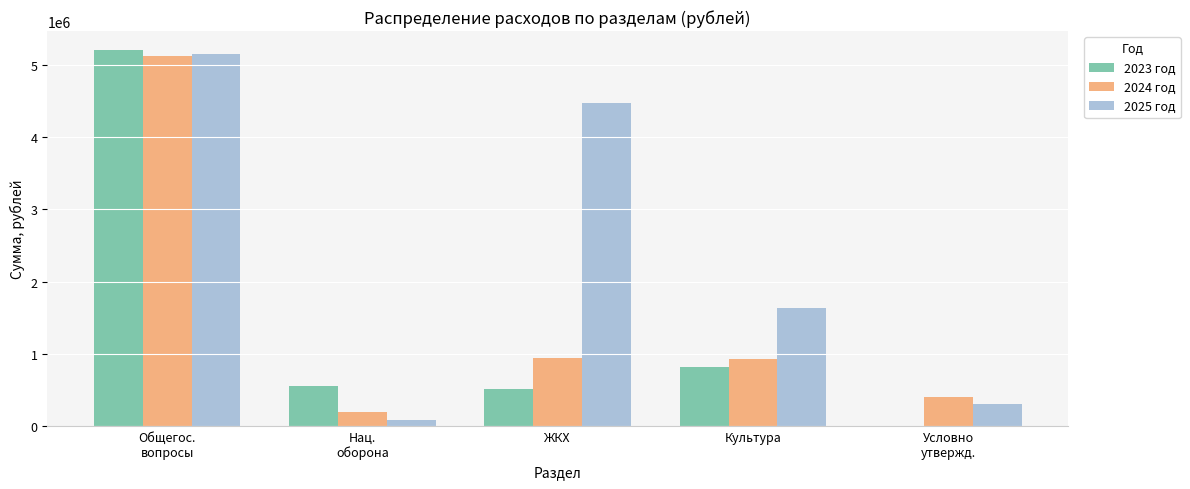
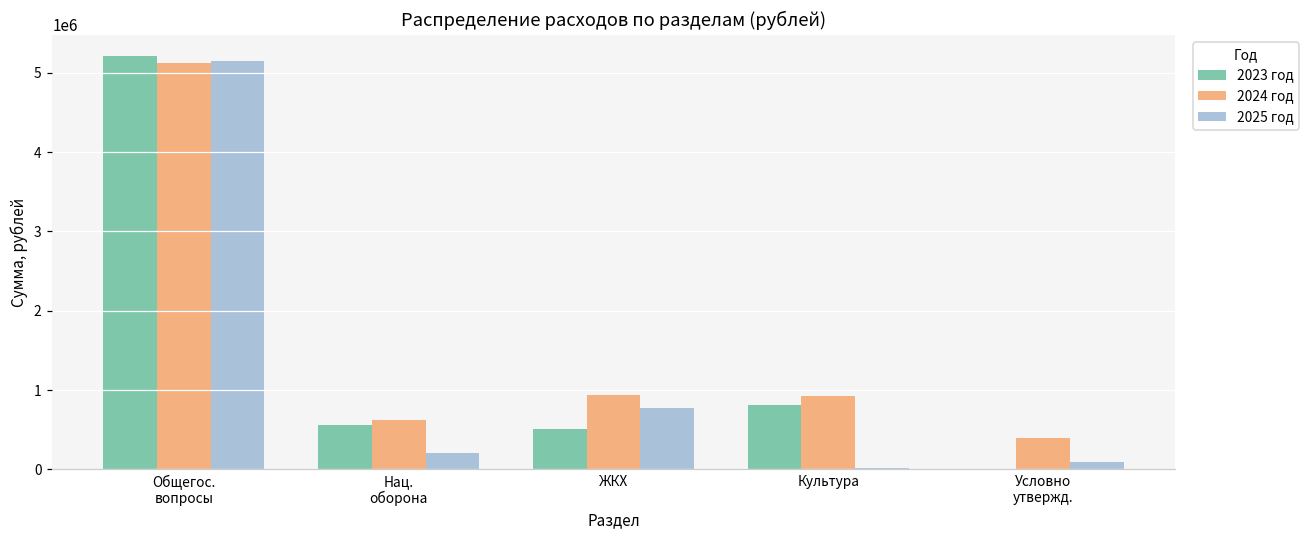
2024 год, Нац. оборона: 200000 -> 600000
2025 год, Нац. оборона: 100000 -> 200000
2025 год, ЖКХ: 4500000 -> 800000
2025 год, Культура: 1600000 -> 0
2025 год, Условно утвержд.: 300000 -> 100000
